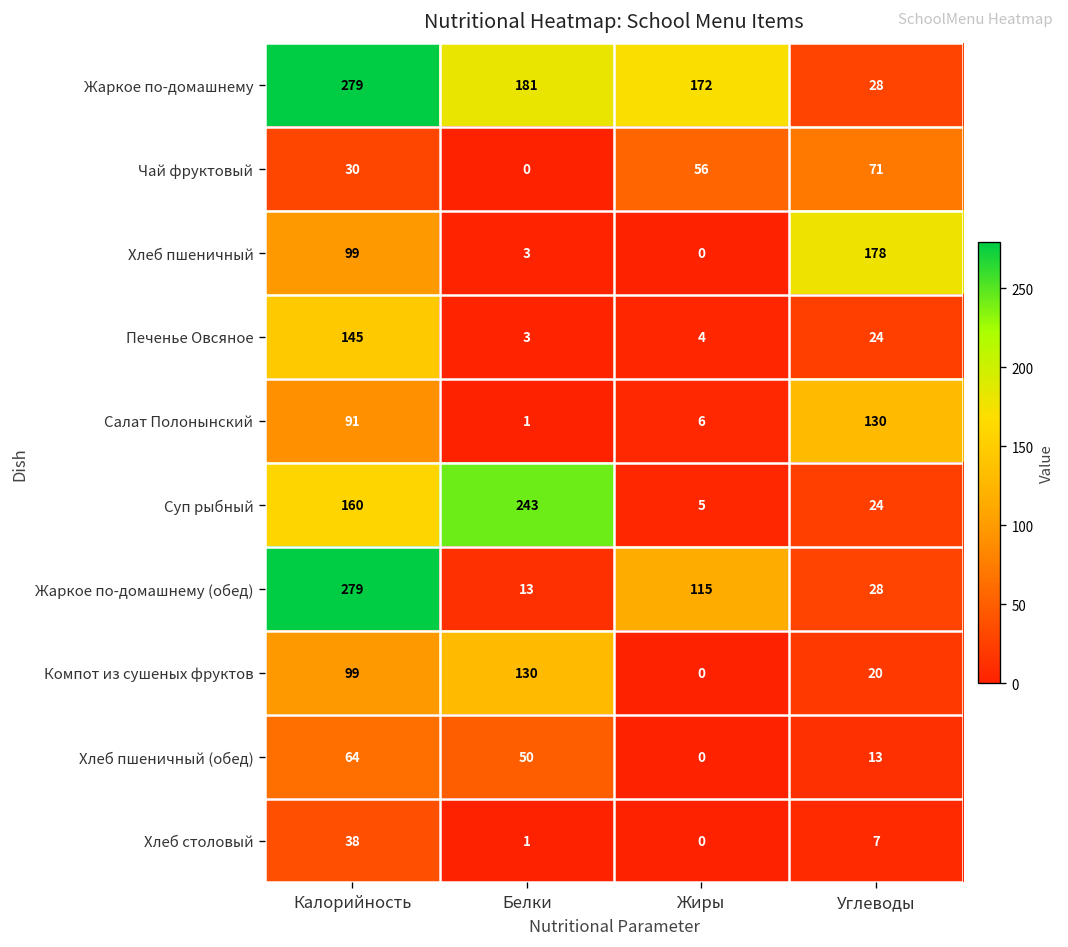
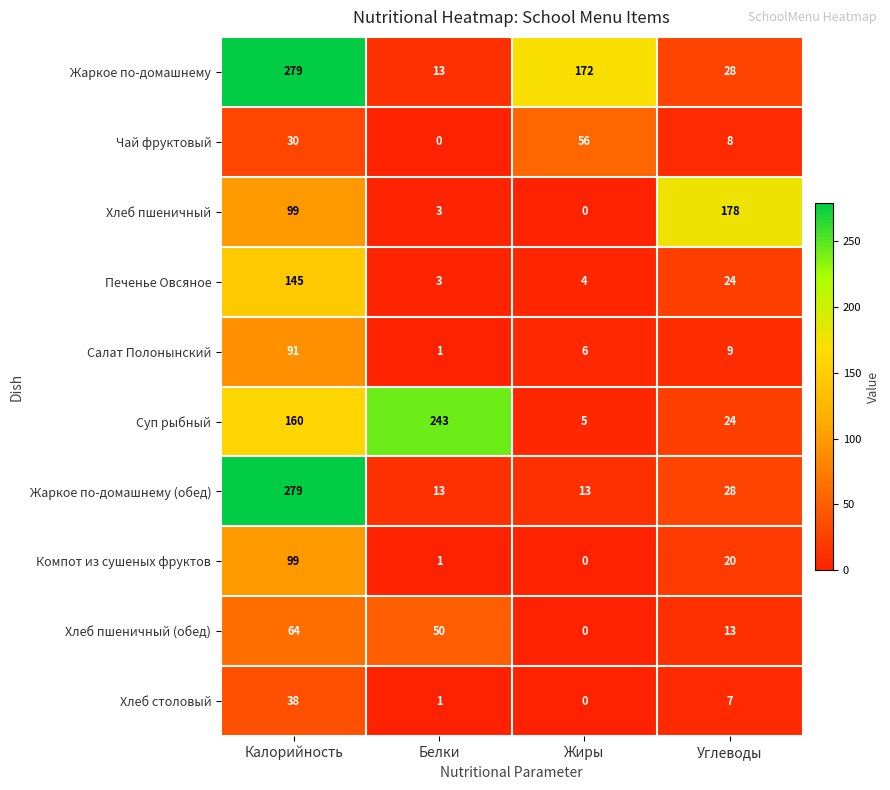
Жаркое по-домашнему, Белки: 181 -> 13
Чай фруктовый, Углеводы: 71 -> 8
Салат Полонынский, Углеводы: 130 -> 9
Жаркое по-домашнему (обед), Жиры: 115 -> 13
Компот из сушеных фруктов, Белки: 130 -> 1
